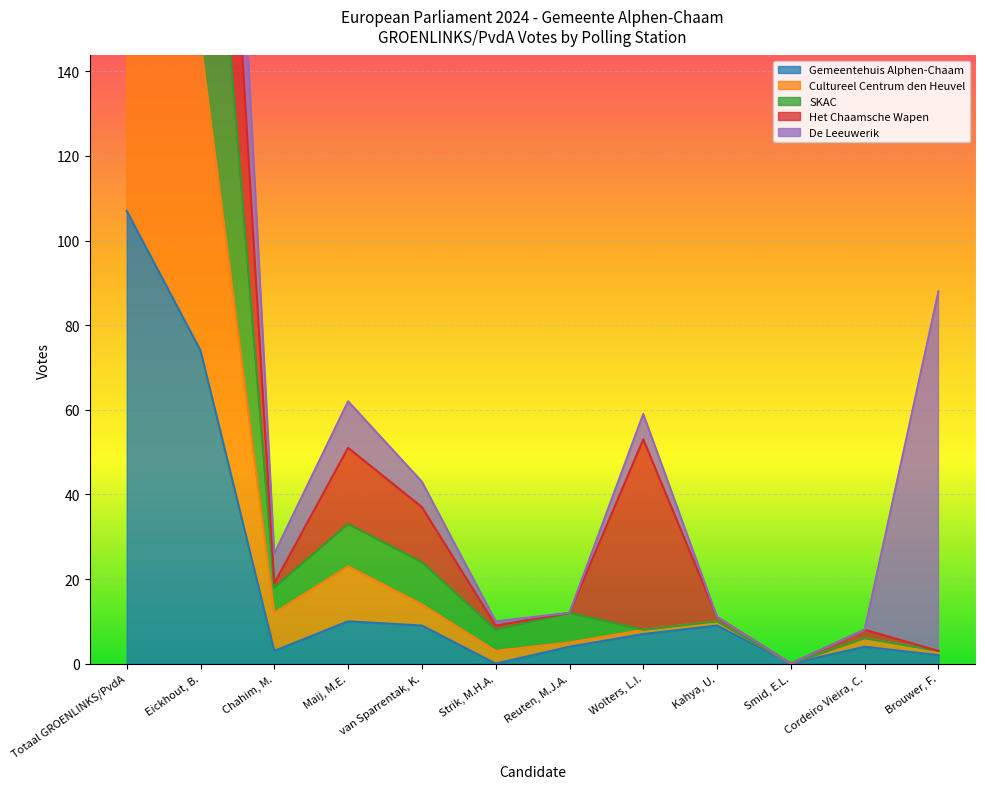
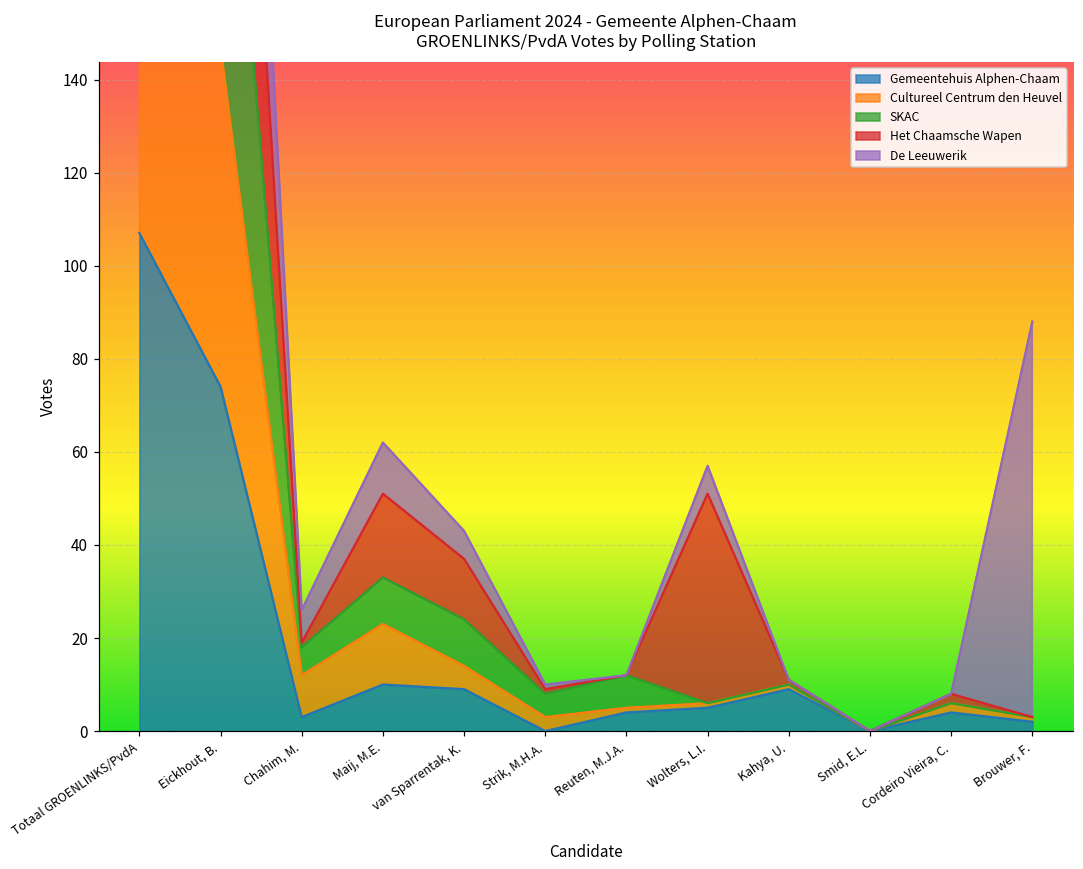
Gemeentehuis Alphen-Chaam, Wolters, L.I.: 7 -> 5
